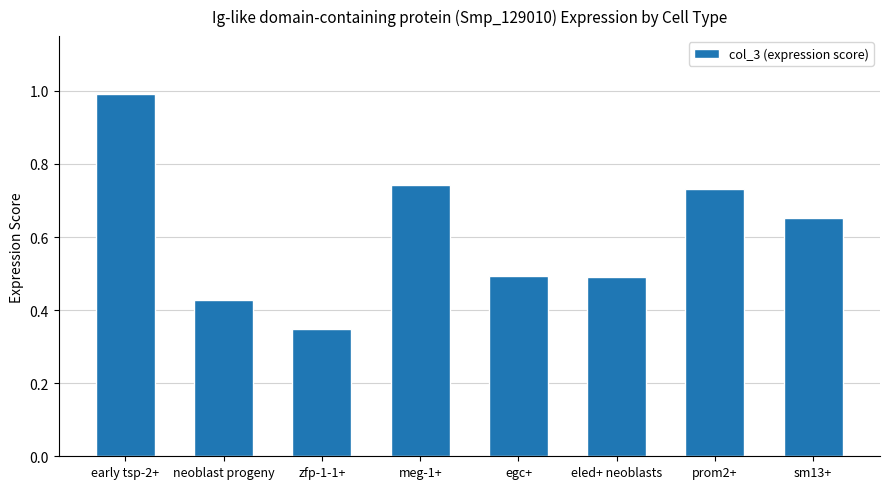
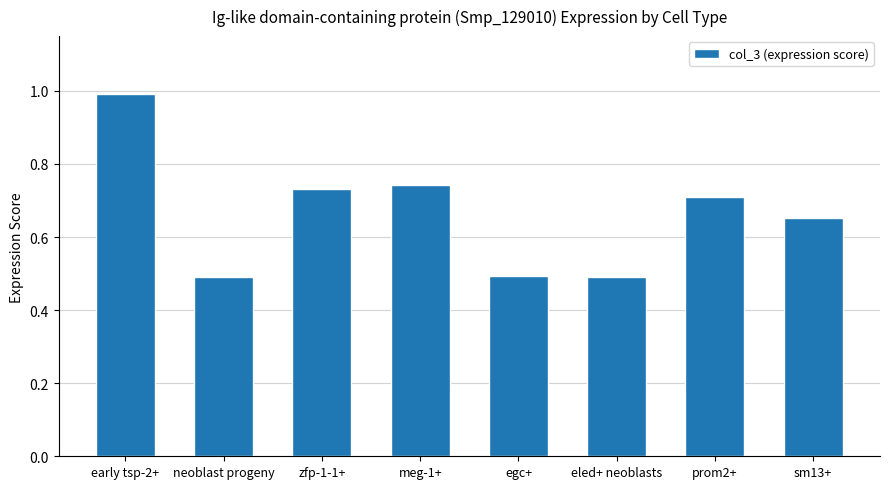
neoblast progeny: 0.43 -> 0.49
zfp-1-1+: 0.35 -> 0.73
prom2+: 0.73 -> 0.71
